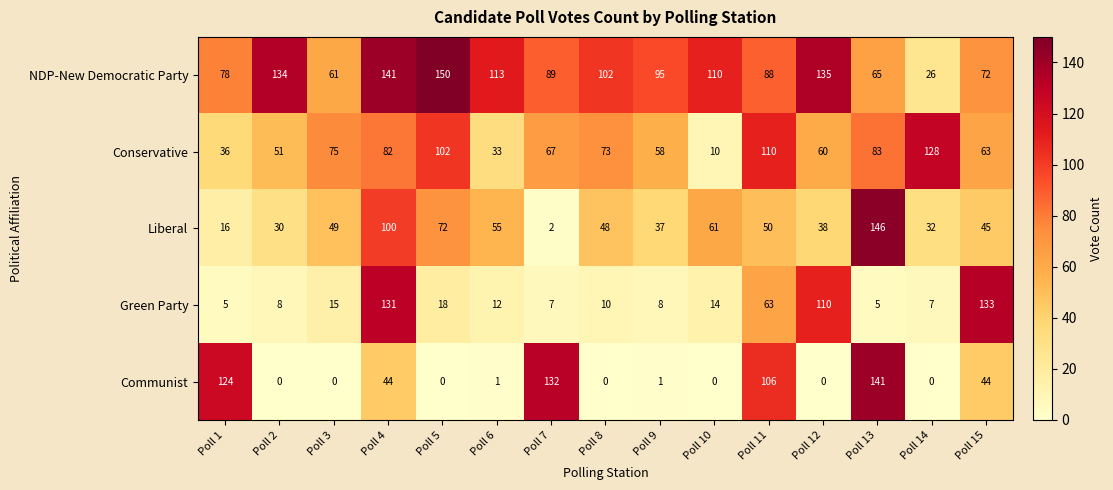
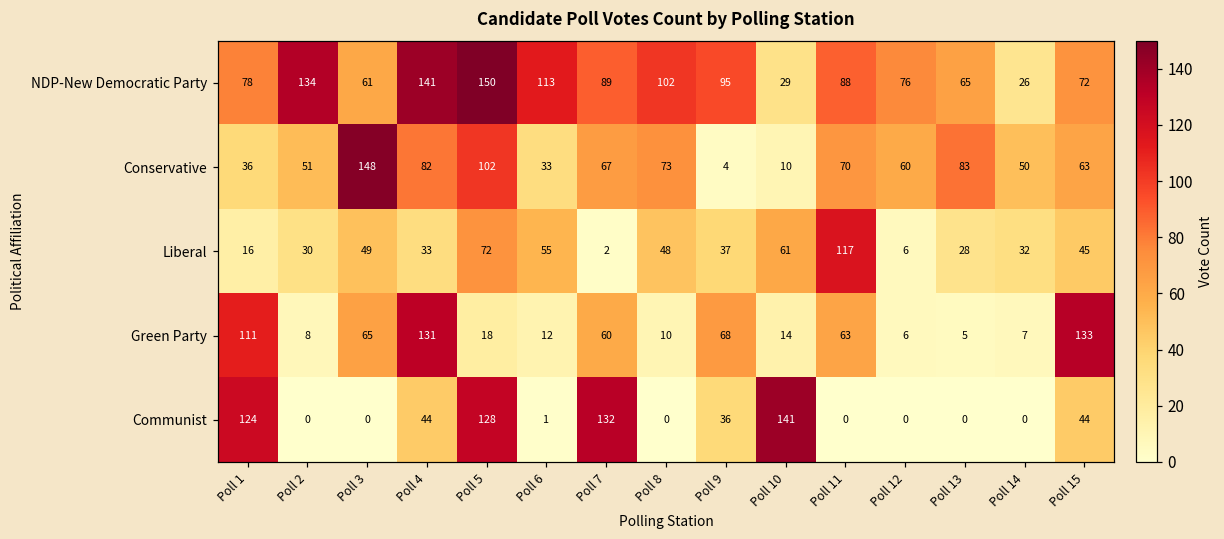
NDP-New Democratic Party, Poll 10: 110 -> 29
NDP-New Democratic Party, Poll 12: 135 -> 76
Conservative, Poll 3: 75 -> 148
Conservative, Poll 9: 58 -> 4
Conservative, Poll 11: 110 -> 70
Conservative, Poll 14: 128 -> 50
Liberal, Poll 4: 100 -> 33
Liberal, Poll 11: 50 -> 117
Liberal, Poll 12: 38 -> 6
Liberal, Poll 13: 146 -> 28
Green Party, Poll 1: 5 -> 111
Green Party, Poll 3: 15 -> 65
Green Party, Poll 7: 7 -> 60
Green Party, Poll 9: 8 -> 68
Green Party, Poll 12: 110 -> 6
Communist, Poll 5: 0 -> 128
Communist, Poll 9: 1 -> 36
Communist, Poll 10: 0 -> 141
Communist, Poll 11: 106 -> 0
Communist, Poll 13: 141 -> 0
